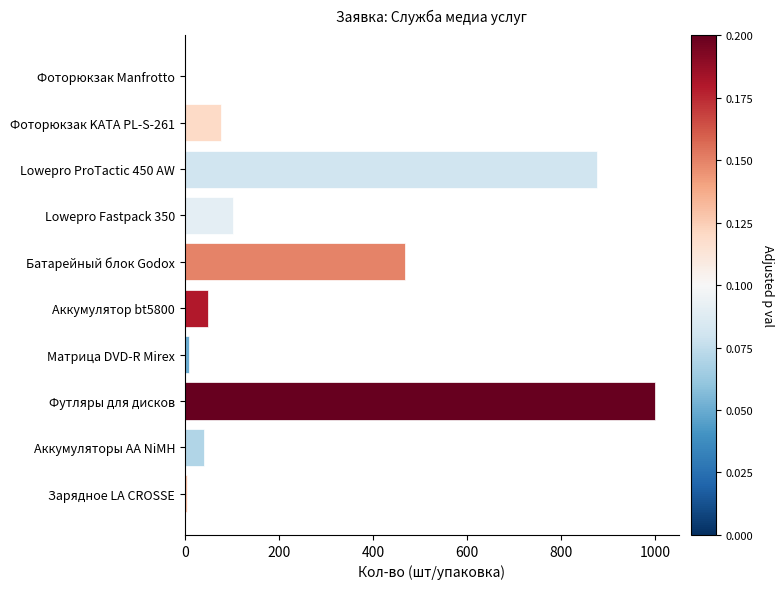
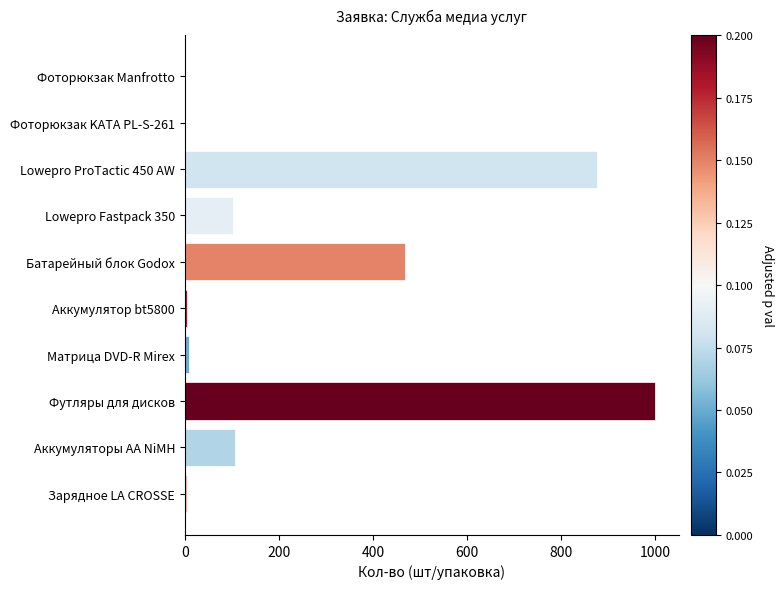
Фоторюкзак KATA PL-S-261: 80 -> 0
Аккумулятор bt5800: 50 -> 0
Аккумуляторы АА NiMH: 40 -> 110
